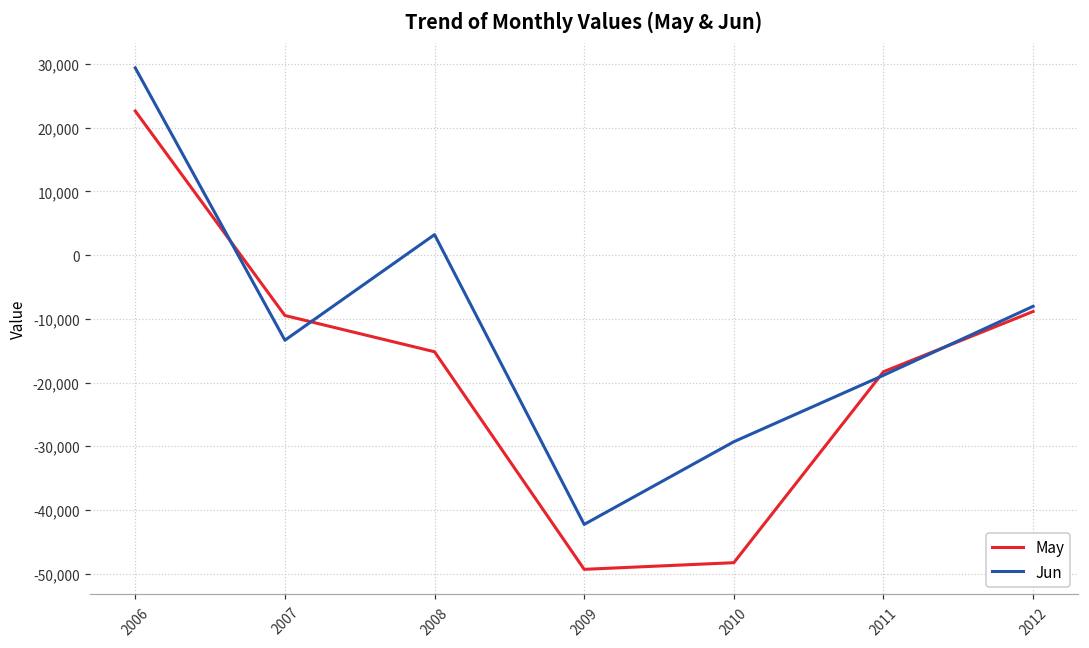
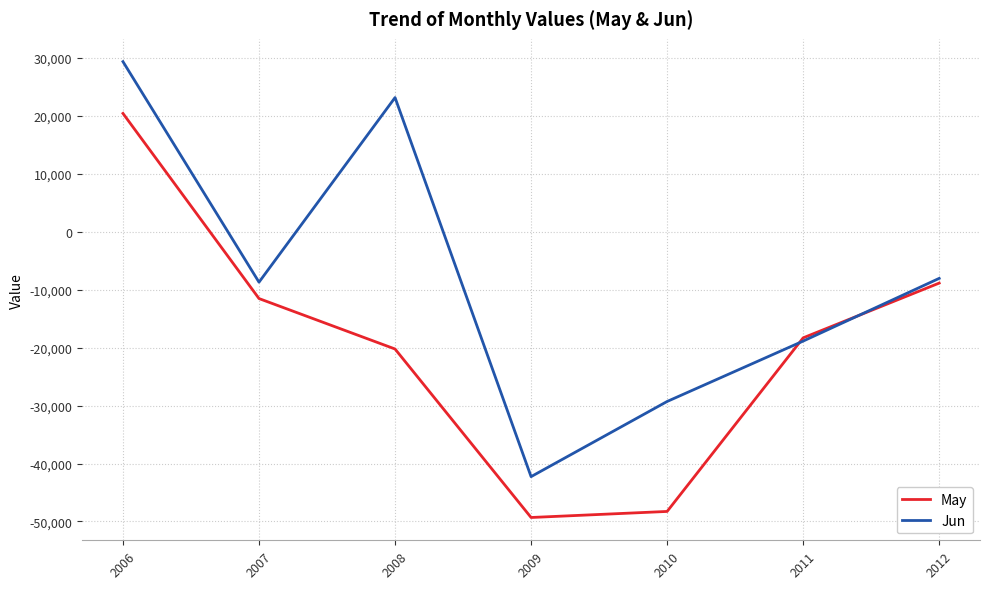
May, 2006: 23,000 -> 20,000
May, 2007: -9,000 -> -12,000
Jun, 2007: -13,000 -> -9,000
May, 2008: -15,000 -> -20,000
Jun, 2008: 3,000 -> 23,000
